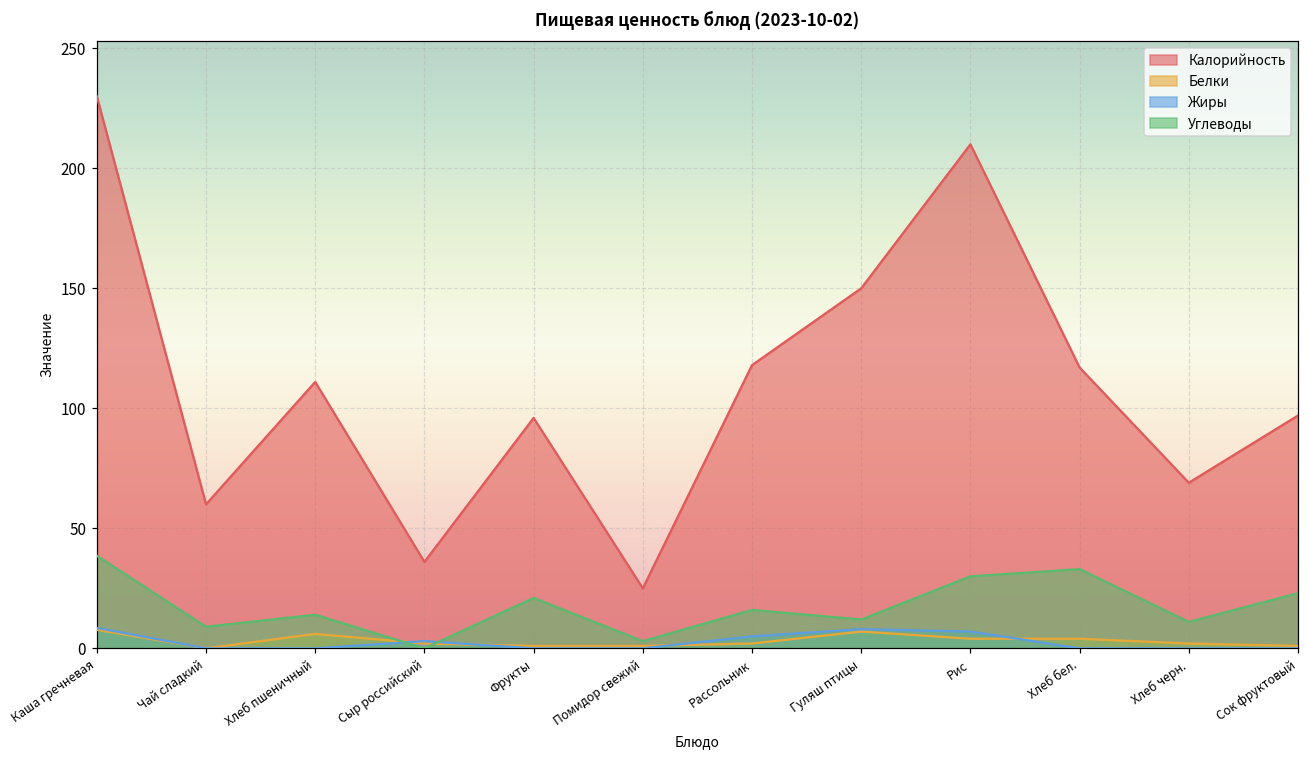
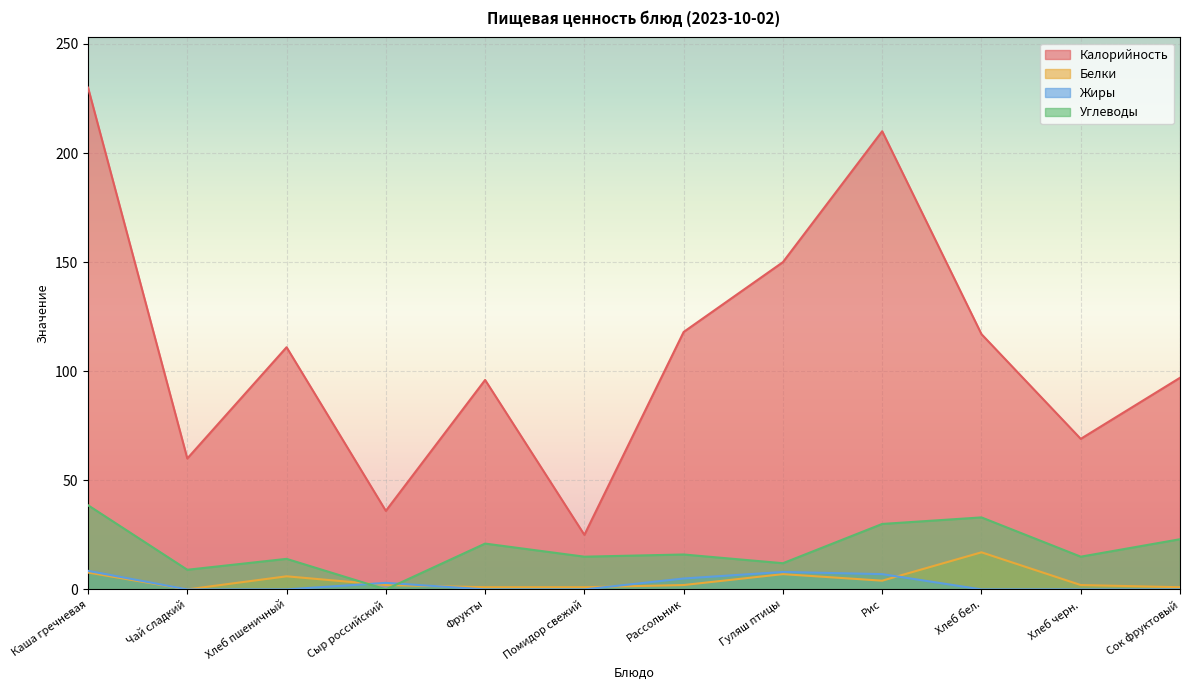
Углеводы, Помидор свежий: 3 -> 15
Белки, Хлеб бел.: 4 -> 17
Углеводы, Хлеб черн.: 11 -> 15
